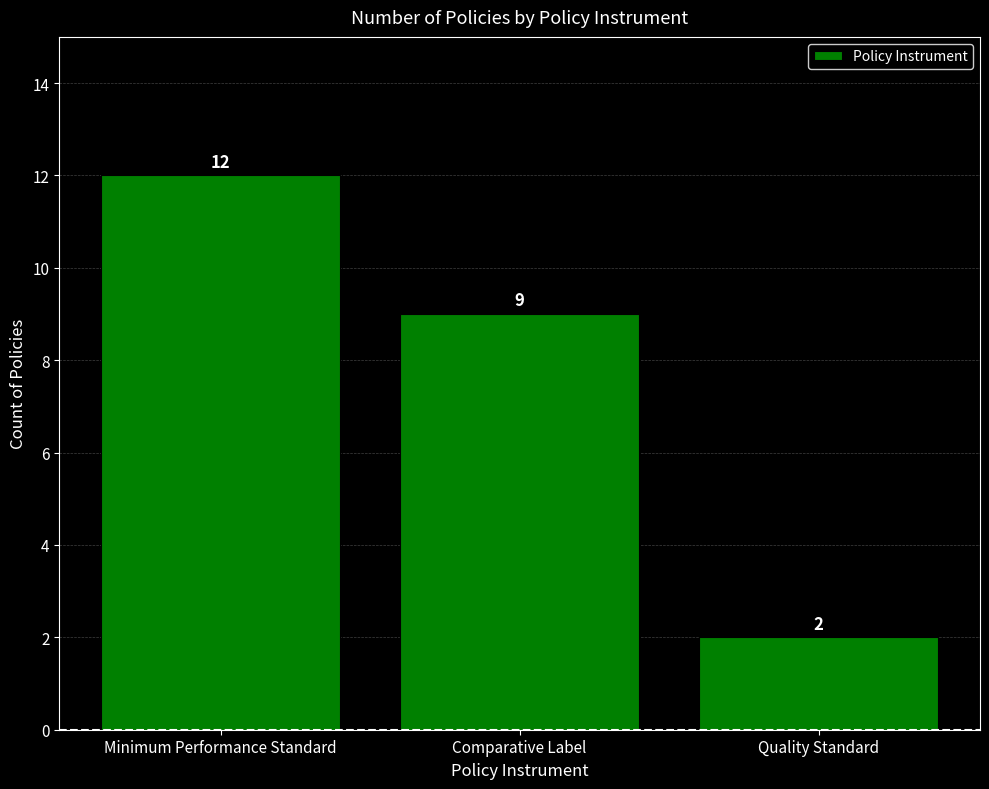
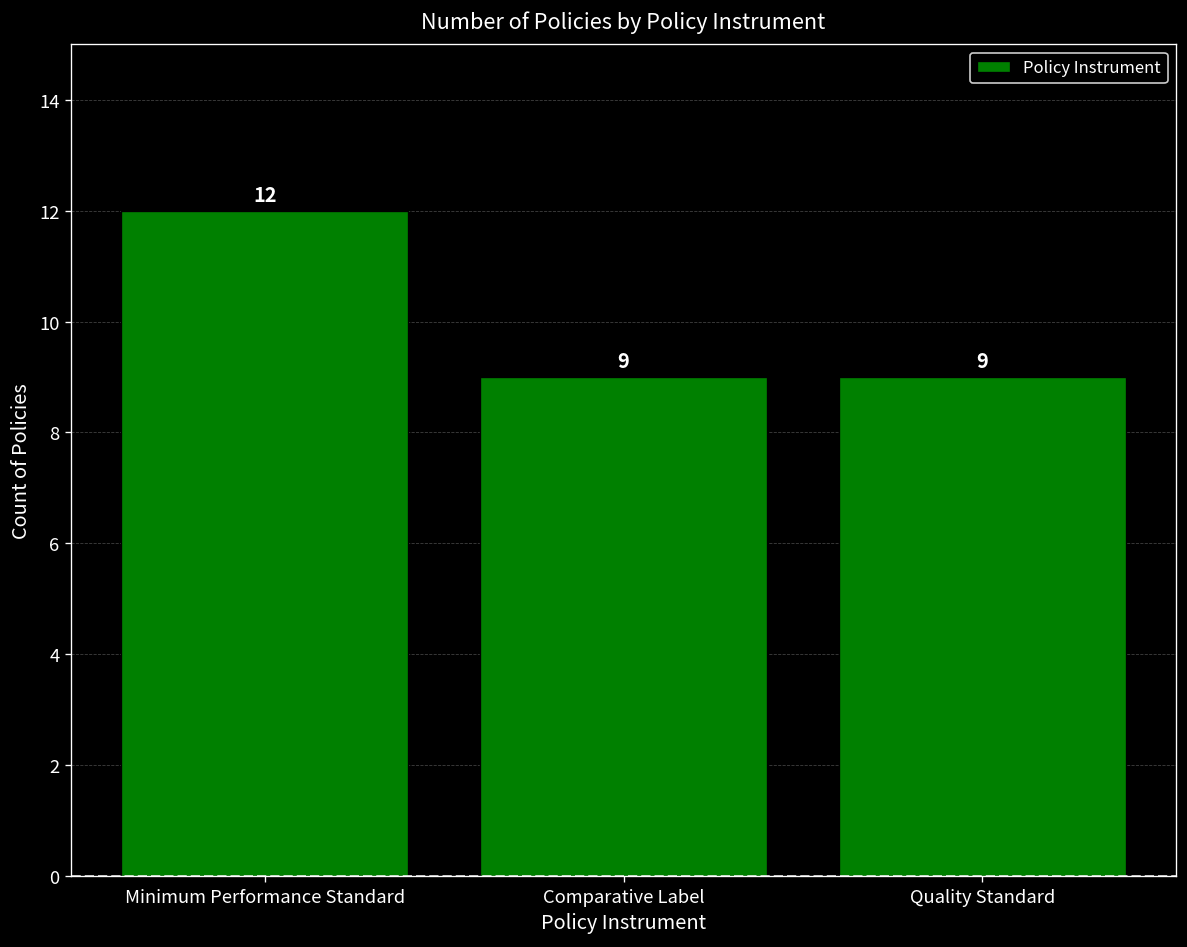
Quality Standard: 2 -> 9
